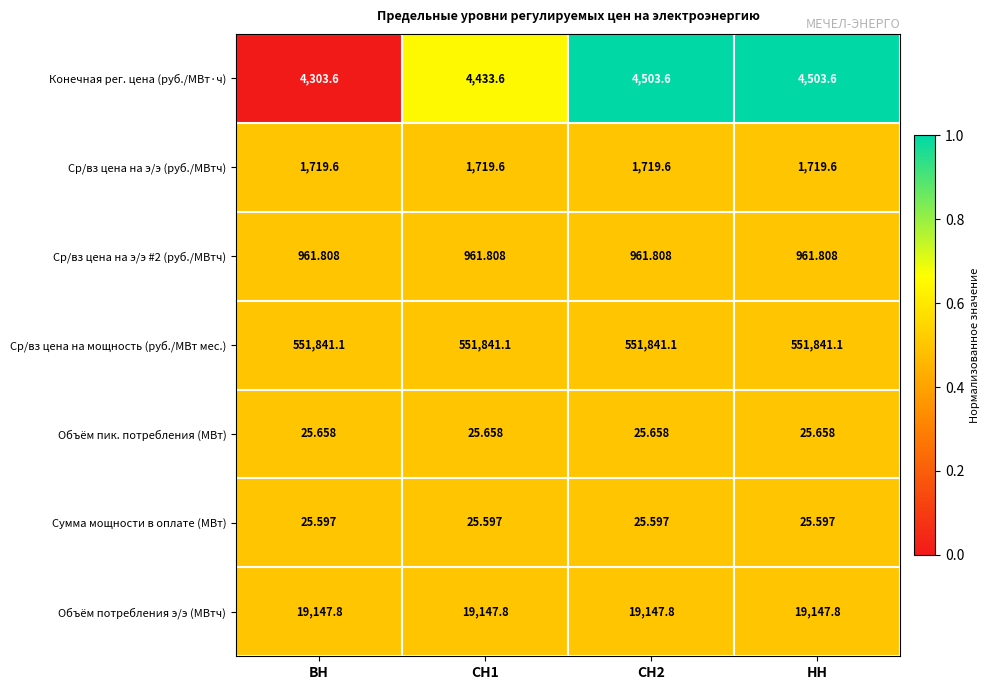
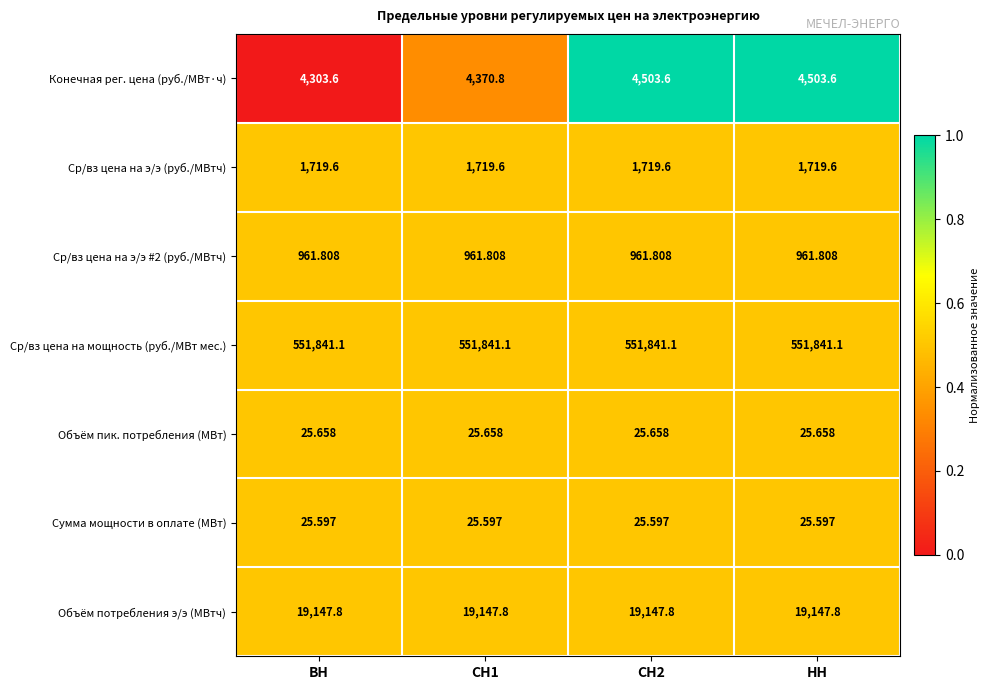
Конечная рег. цена (руб./МВт·ч), СН1: 4,433.6 -> 4,370.8
